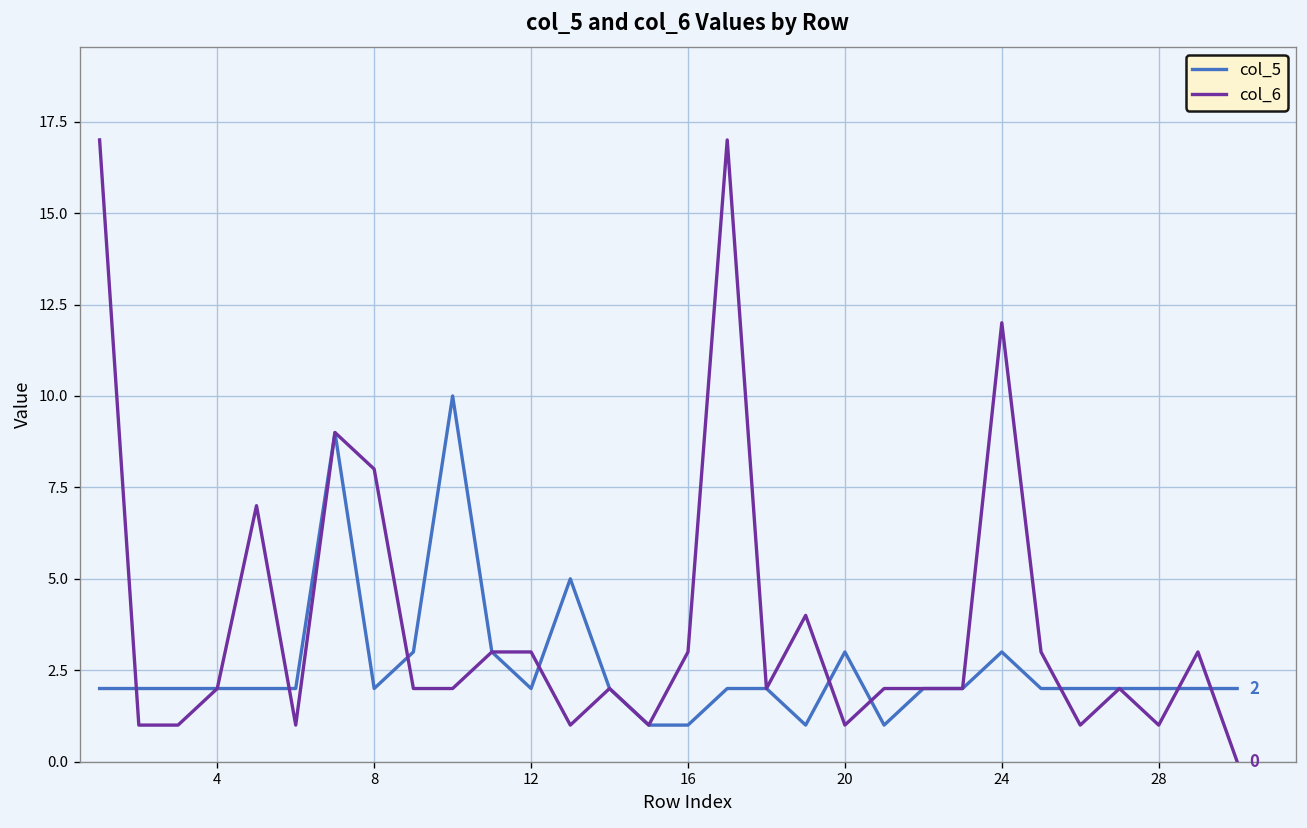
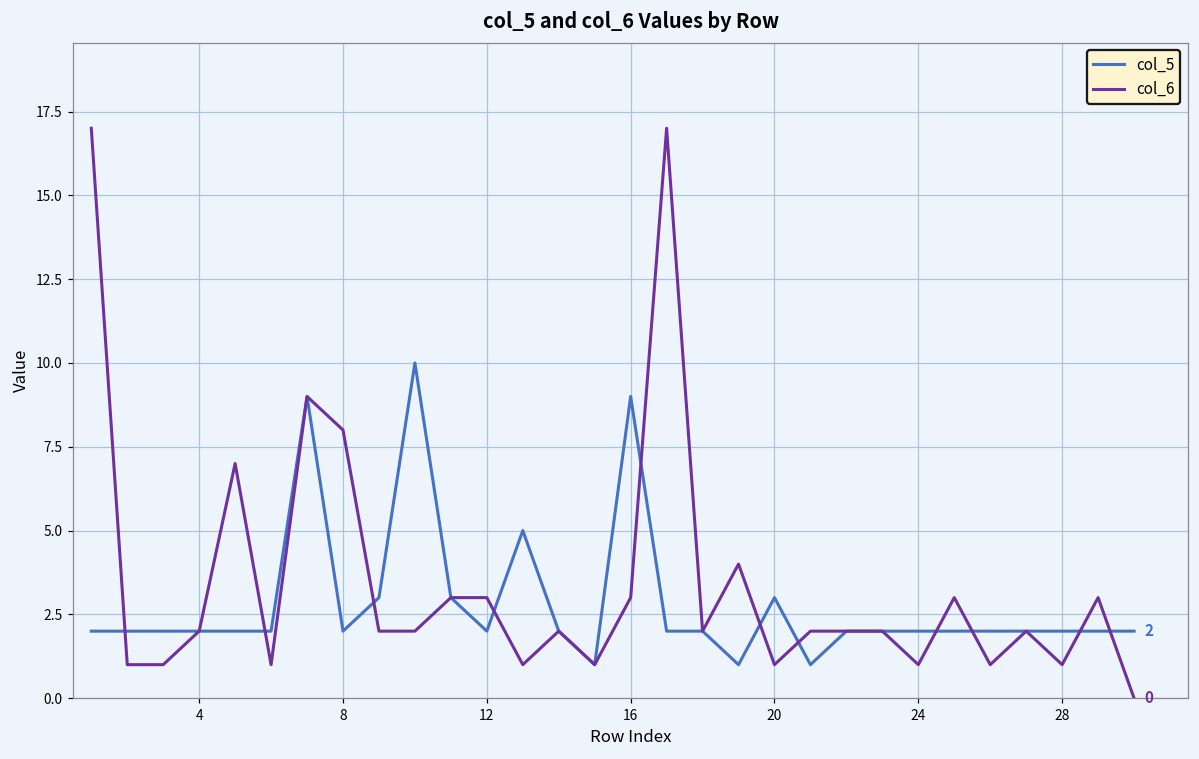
col_5, 16: 1 -> 9
col_5, 24: 3 -> 2
col_6, 24: 12 -> 1
